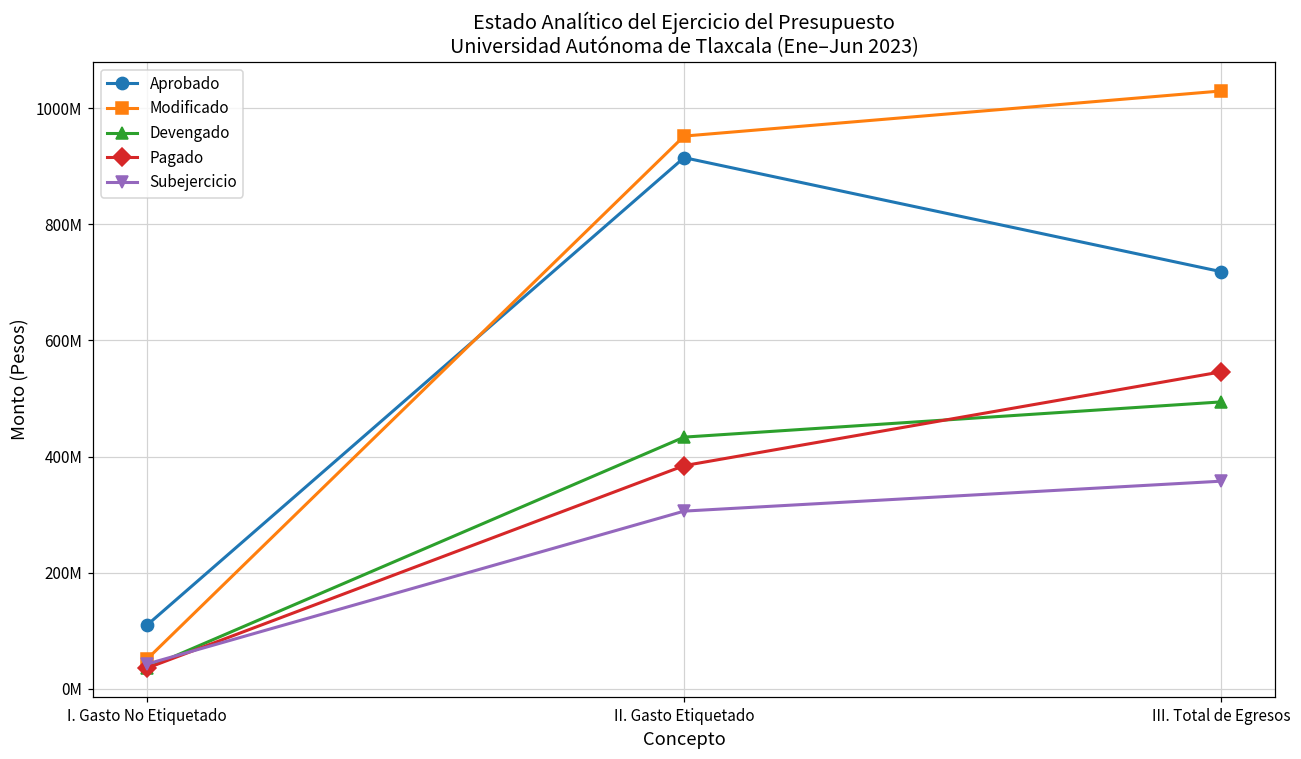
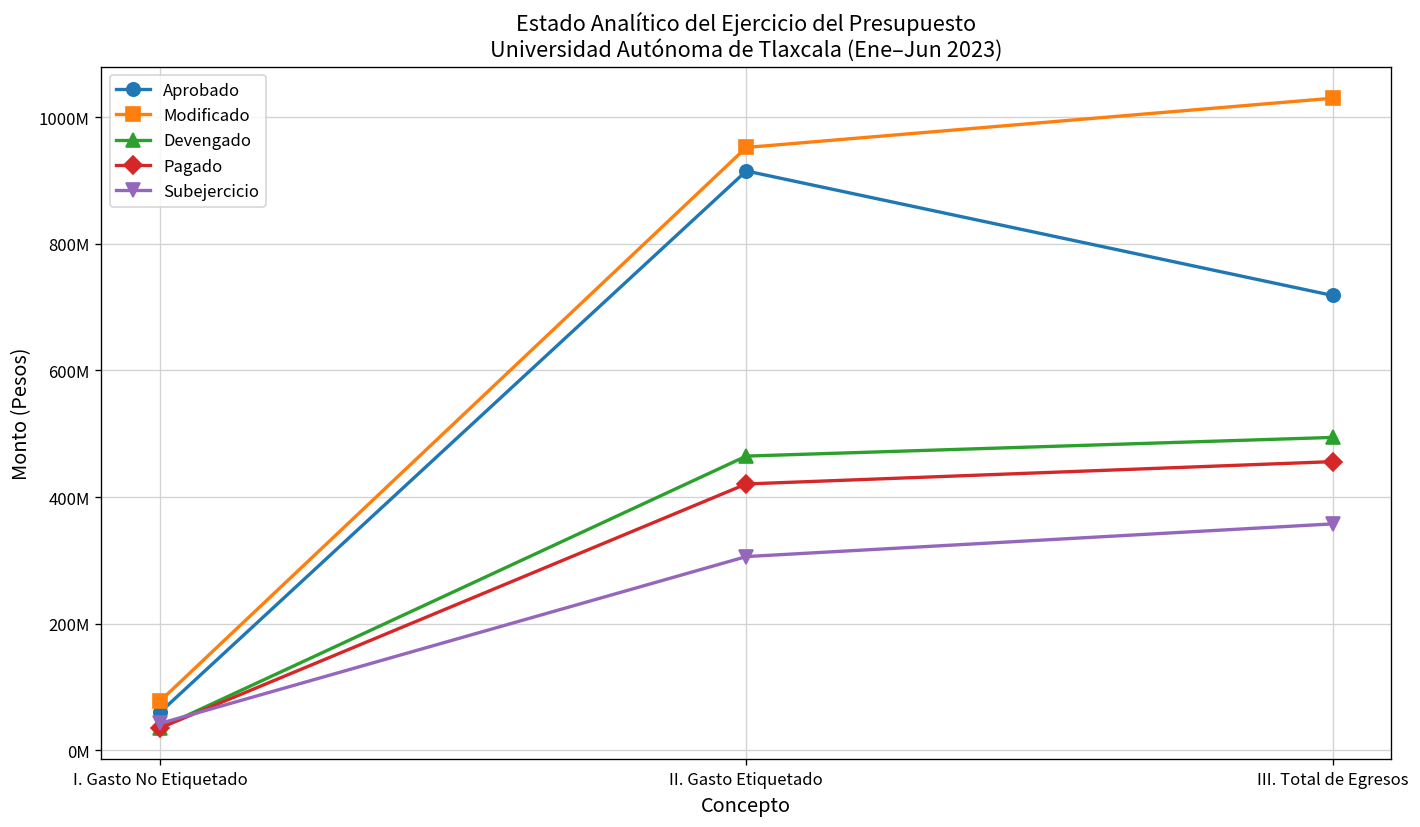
Aprobado, I. Gasto No Etiquetado: 110000000 -> 60000000
Modificado, I. Gasto No Etiquetado: 50000000 -> 80000000
Devengado, II. Gasto Etiquetado: 430000000 -> 460000000
Pagado, II. Gasto Etiquetado: 380000000 -> 420000000
Pagado, III. Total de Egresos: 550000000 -> 460000000
